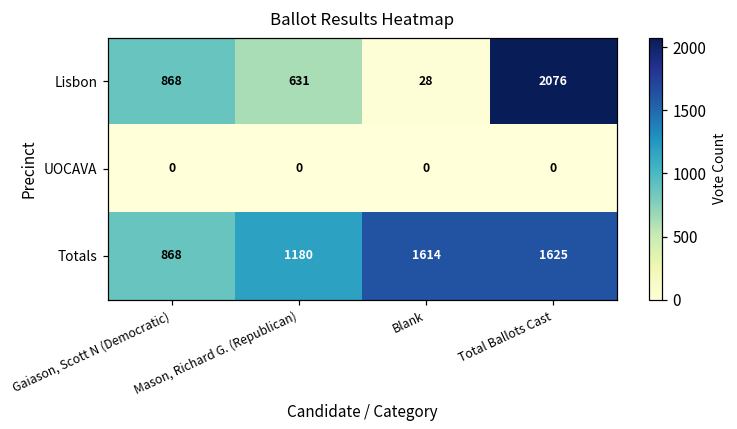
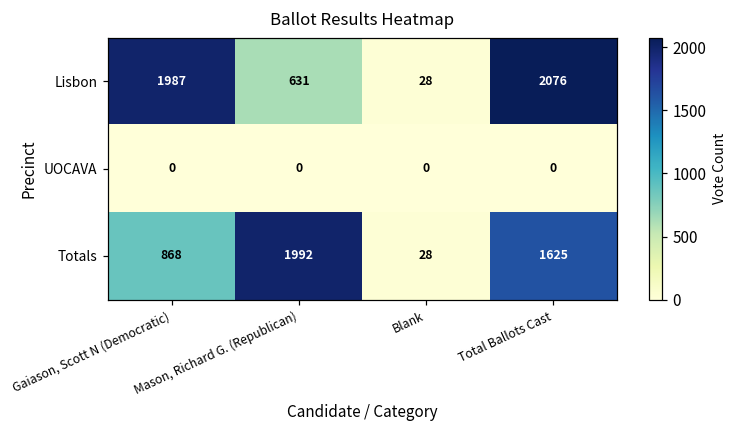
Lisbon, Gaiason, Scott N (Democratic): 868 -> 1987
Totals, Mason, Richard G. (Republican): 1180 -> 1992
Totals, Blank: 1614 -> 28
